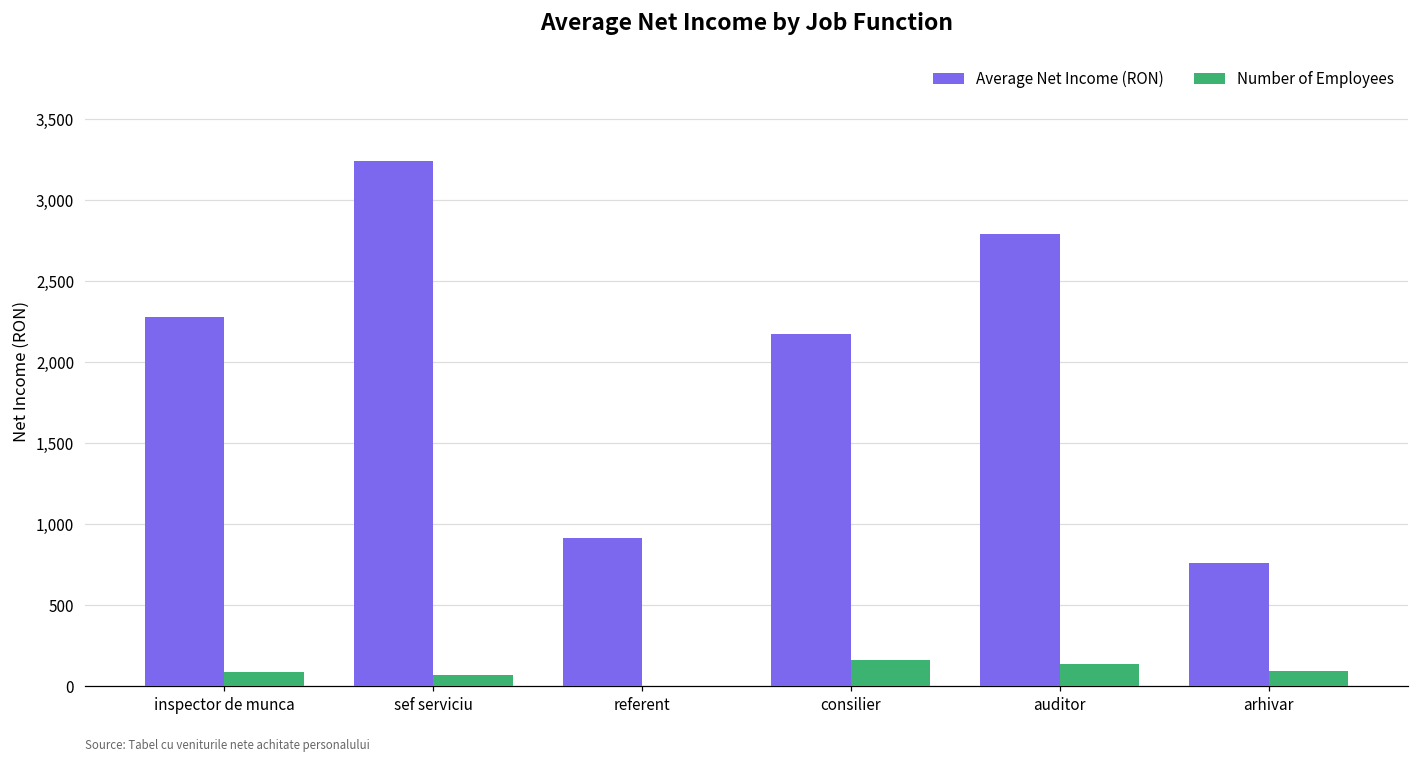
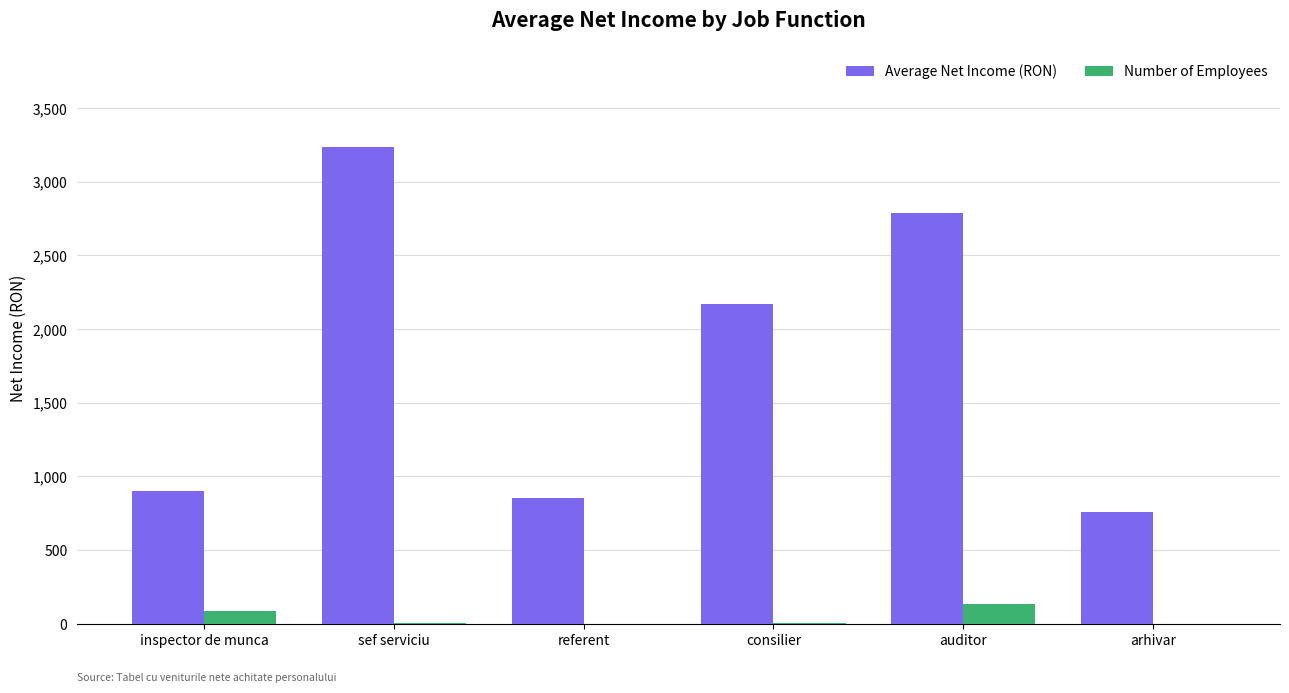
Average Net Income (RON), inspector de munca: 2,280 -> 900
Number of Employees, sef serviciu: 70 -> 0
Average Net Income (RON), referent: 910 -> 860
Number of Employees, consilier: 160 -> 10
Number of Employees, arhivar: 90 -> 0
